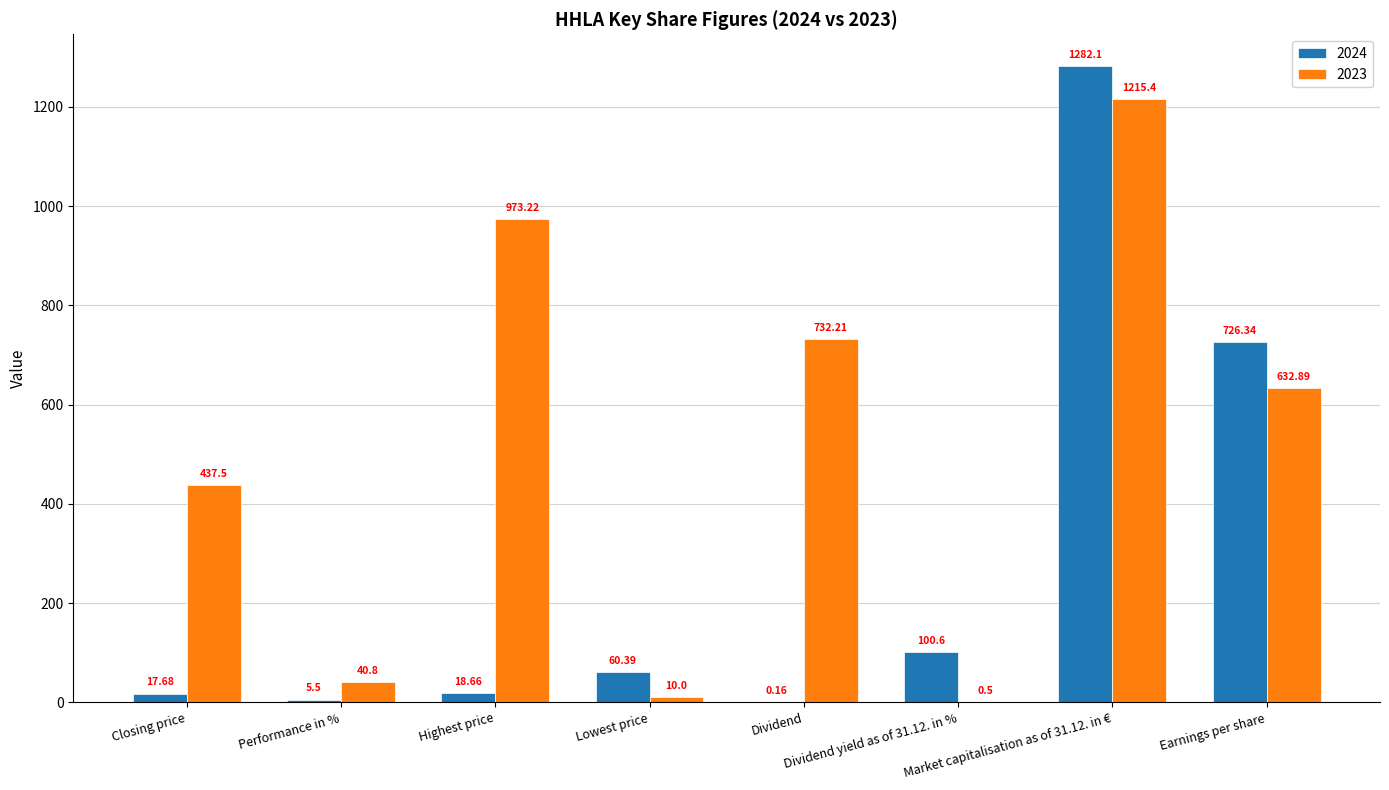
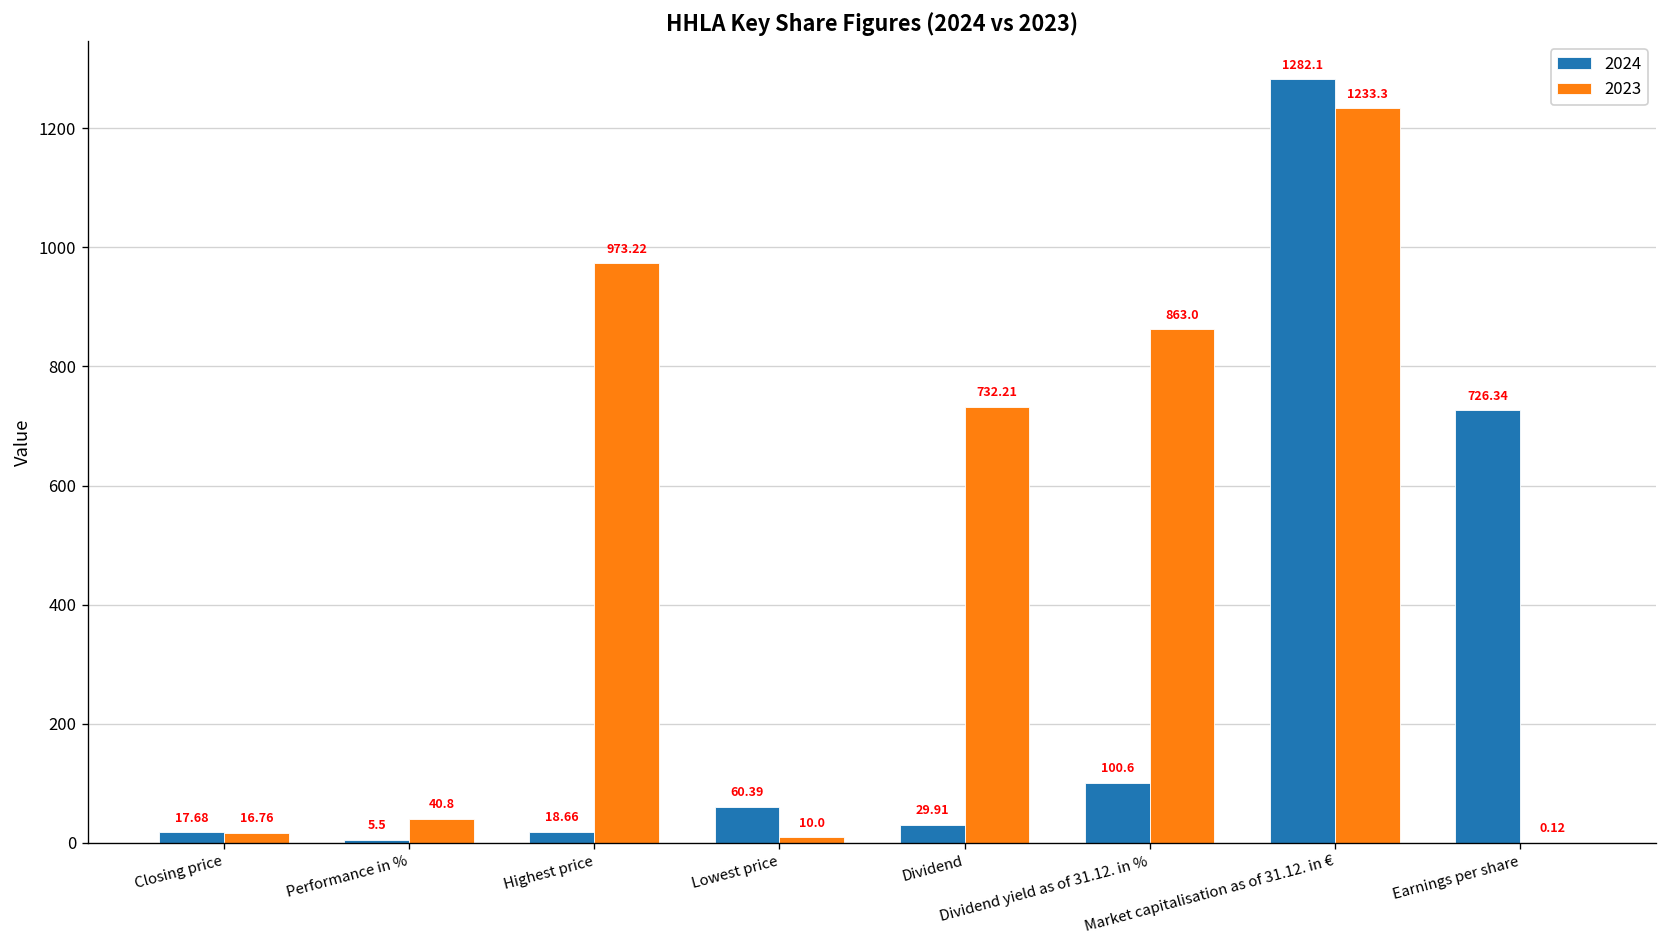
2023, Closing price: 437.5 -> 16.76
2024, Dividend: 0.16 -> 29.91
2023, Dividend yield as of 31.12. in %: 0.5 -> 863.0
2023, Market capitalisation as of 31.12. in €: 1215.4 -> 1233.3
2023, Earnings per share: 632.89 -> 0.12
